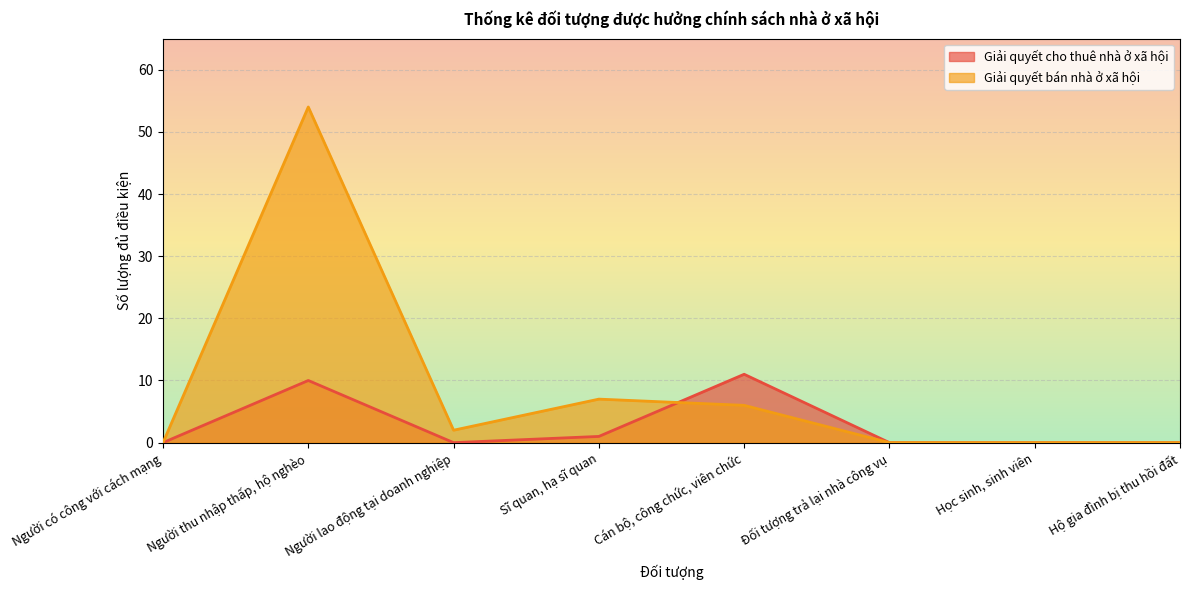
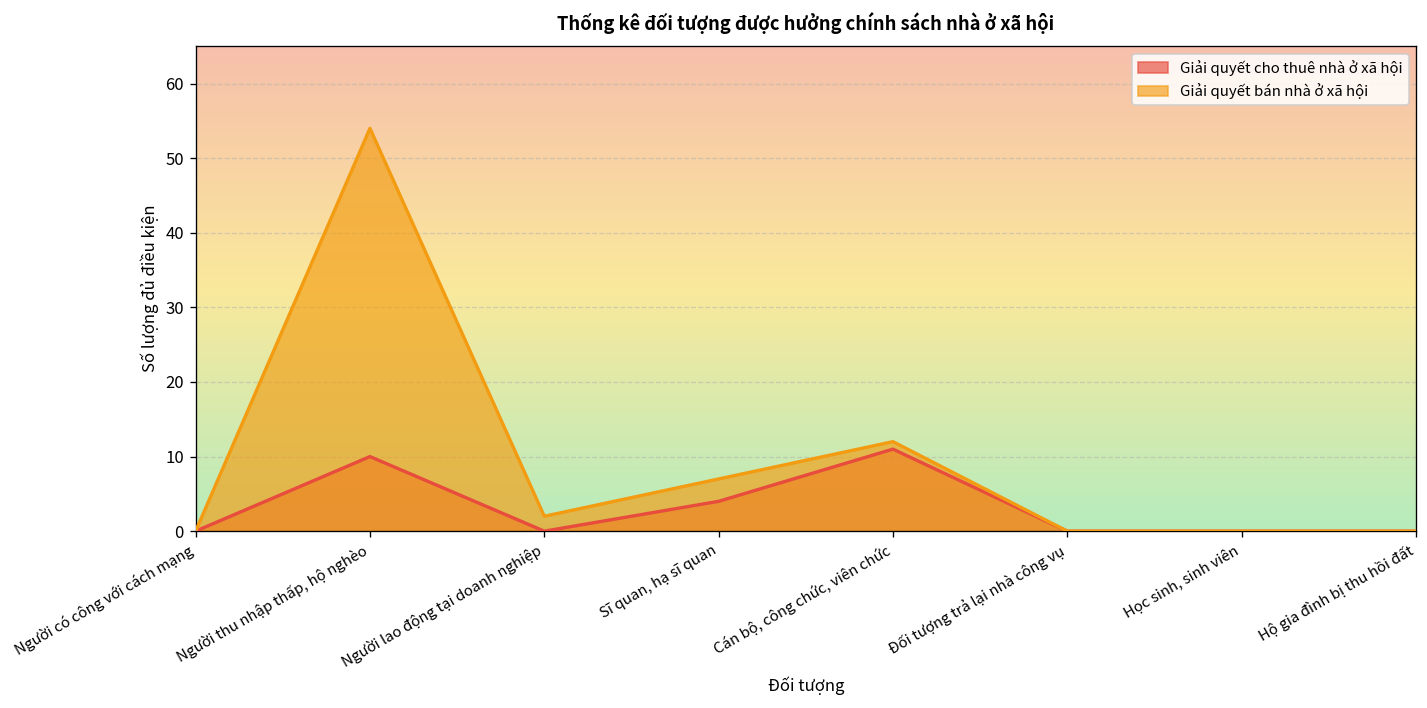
Giải quyết cho thuê nhà ở xã hội, Sĩ quan, hạ sĩ quan: 1 -> 4
Giải quyết bán nhà ở xã hội, Cán bộ, công chức, viên chức: 6 -> 12
